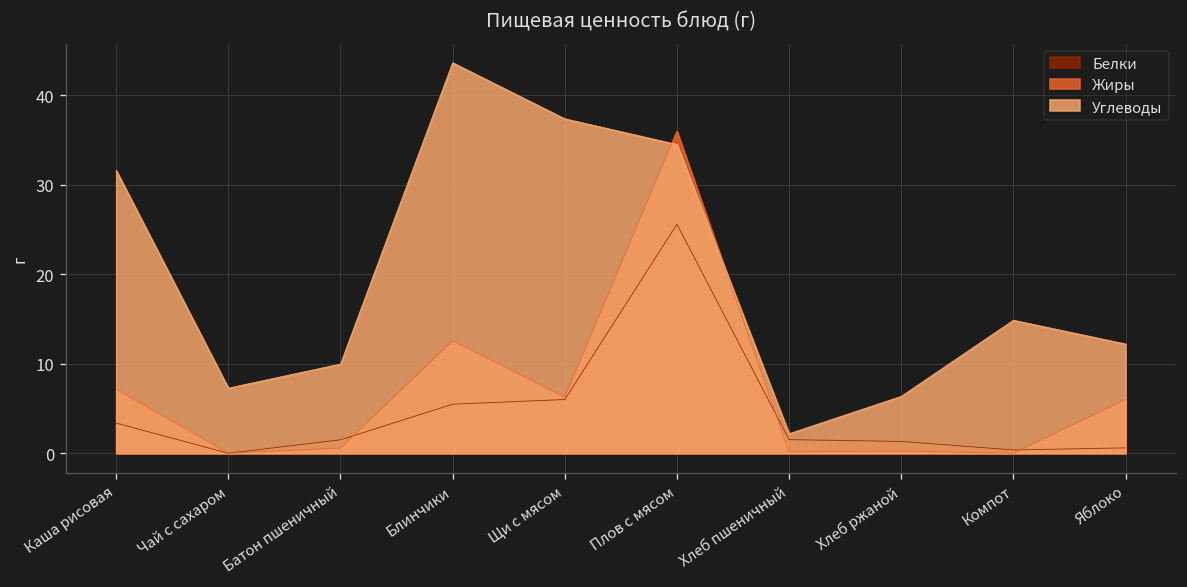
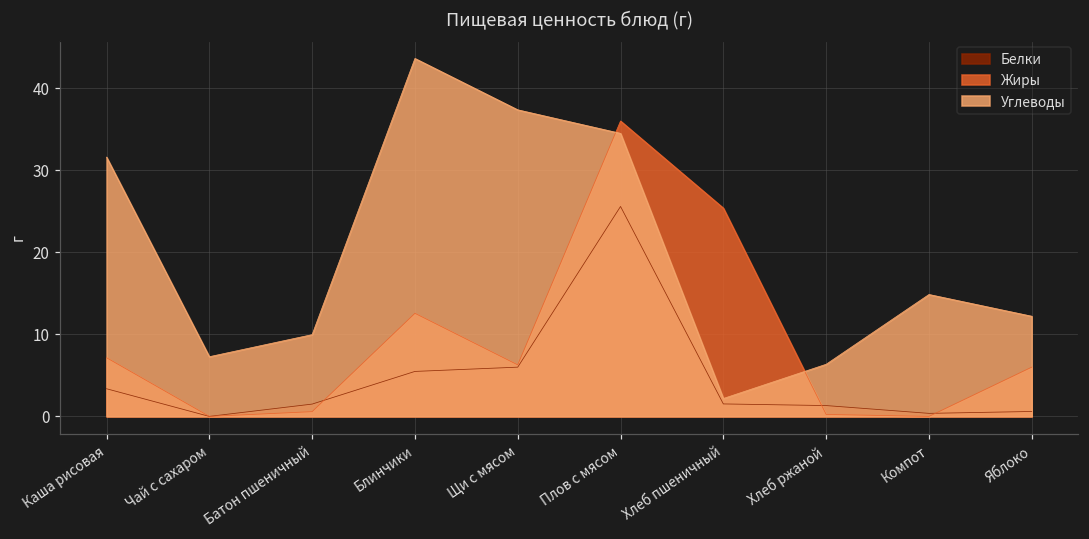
Жиры, Хлеб пшеничный: 0 -> 25
